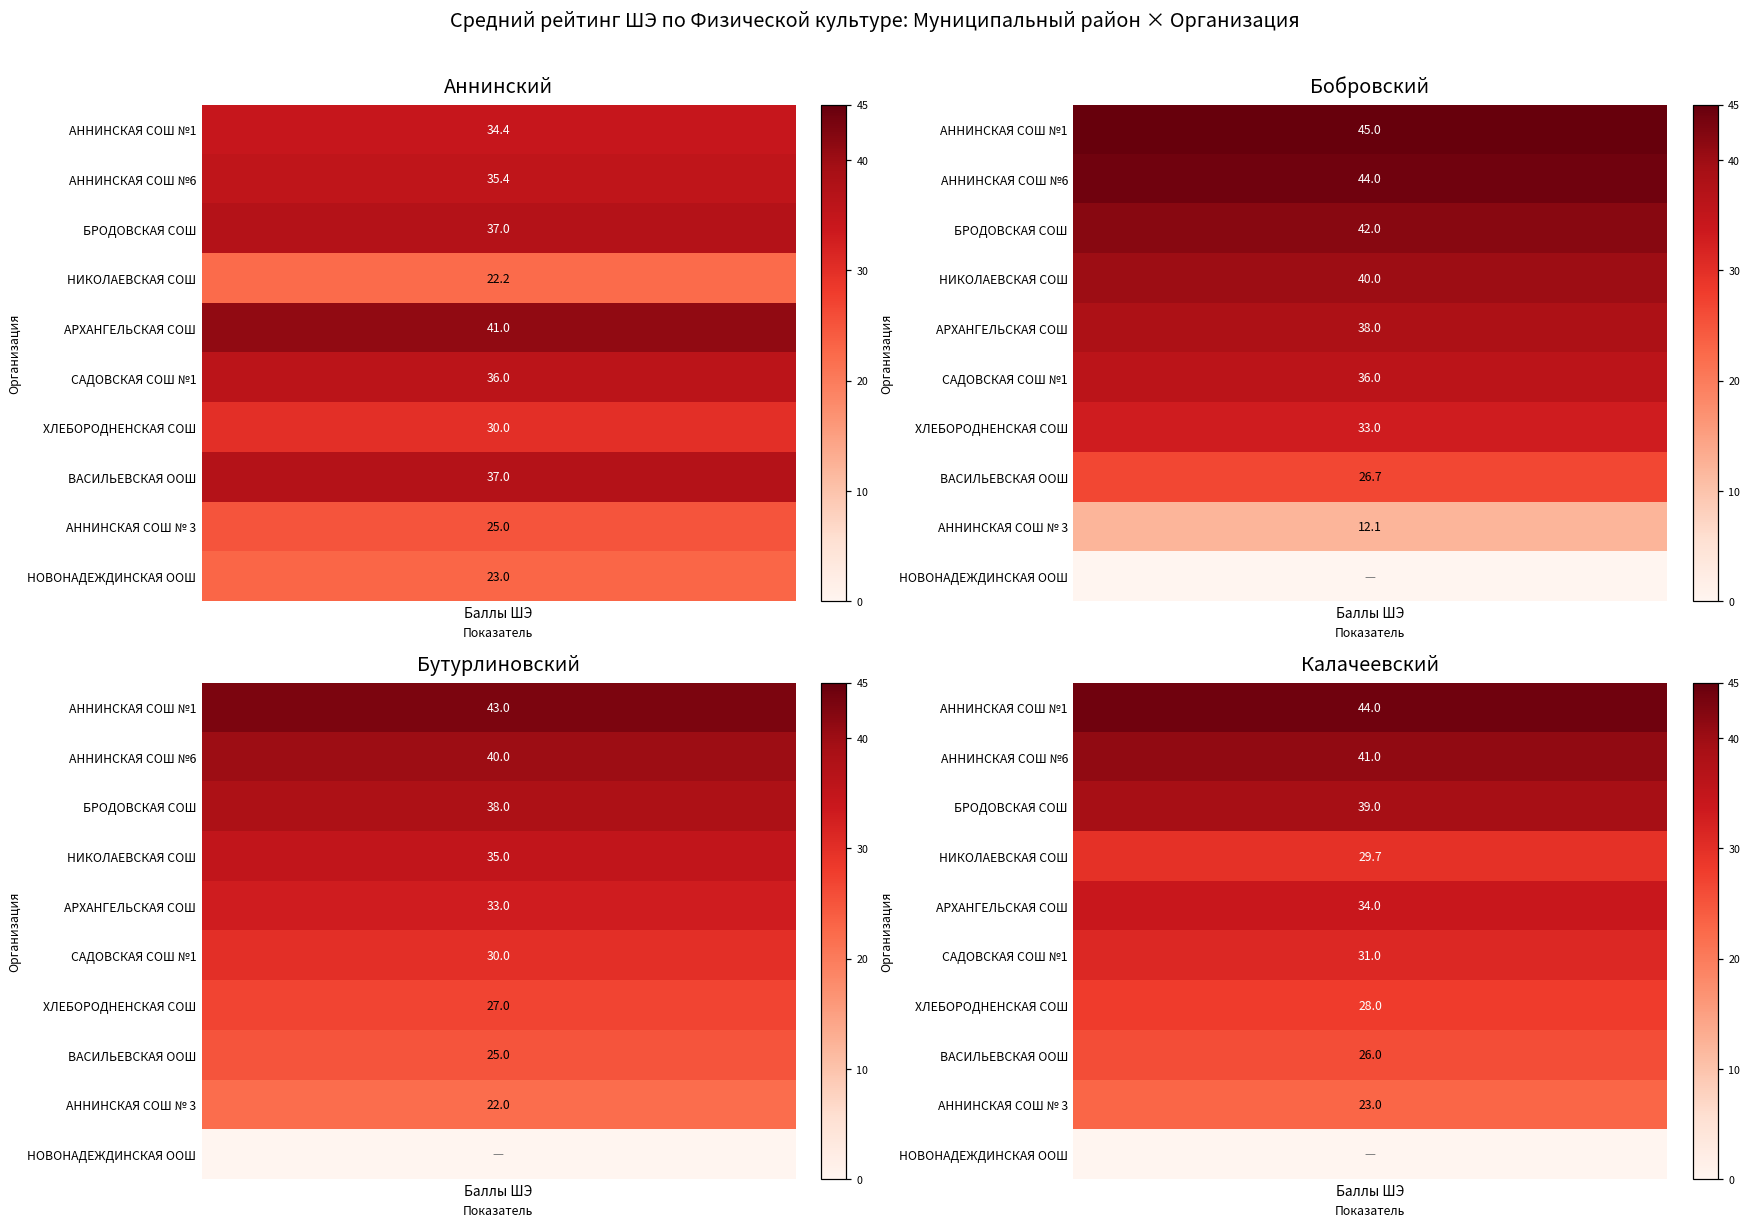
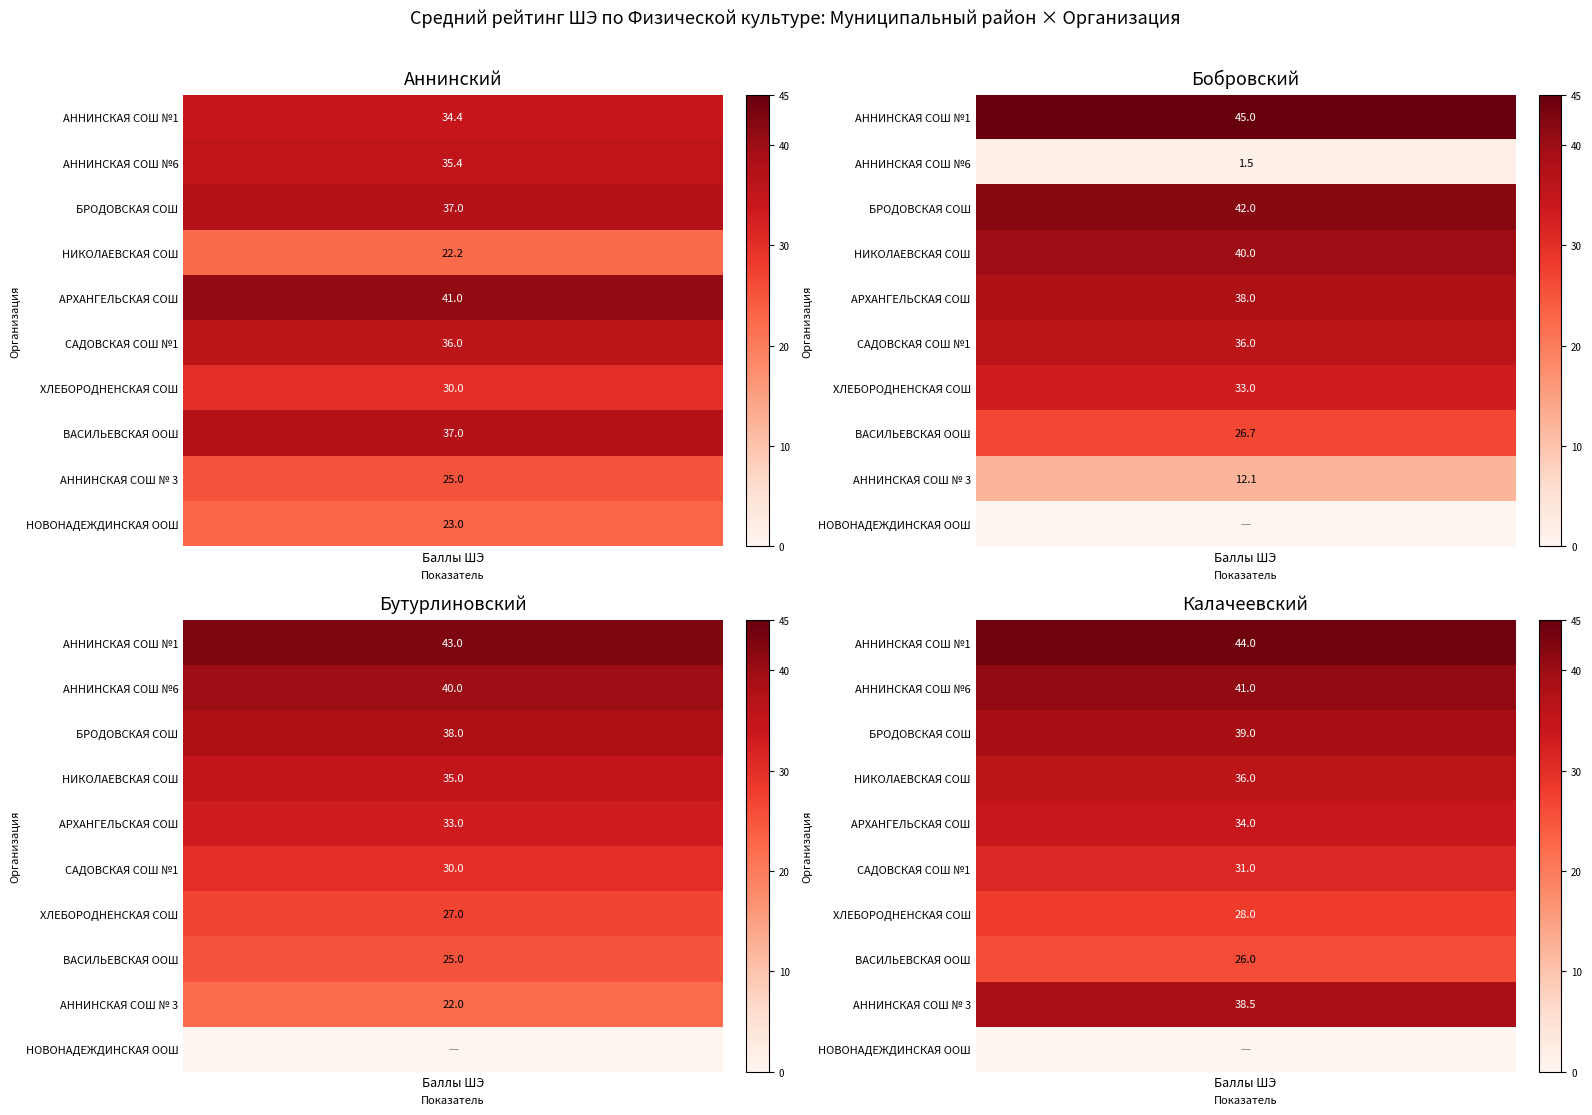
Бобровский, АННИНСКАЯ СОШ №6, Баллы ШЭ: 44.0 -> 1.5
Калачеевский, НИКОЛАЕВСКАЯ СОШ, Баллы ШЭ: 29.7 -> 36.0
Калачеевский, АННИНСКАЯ СОШ № 3, Баллы ШЭ: 23.0 -> 38.5
